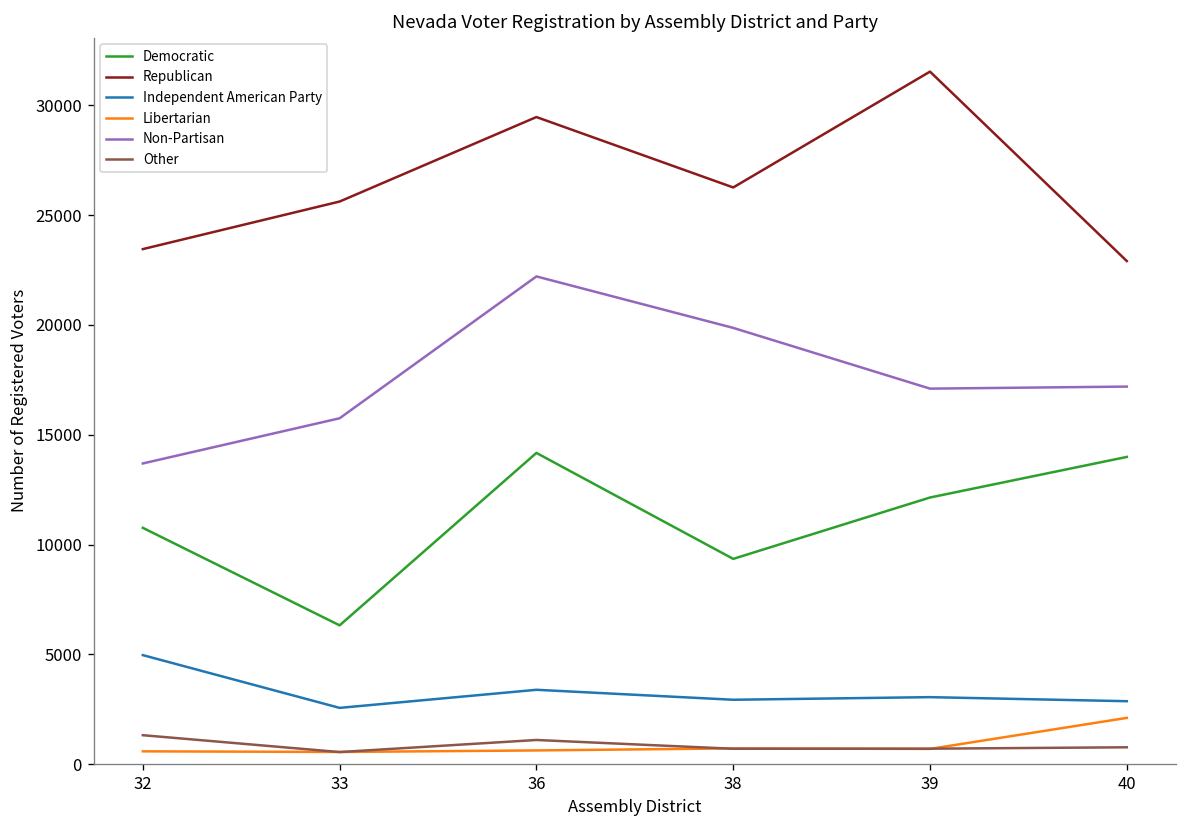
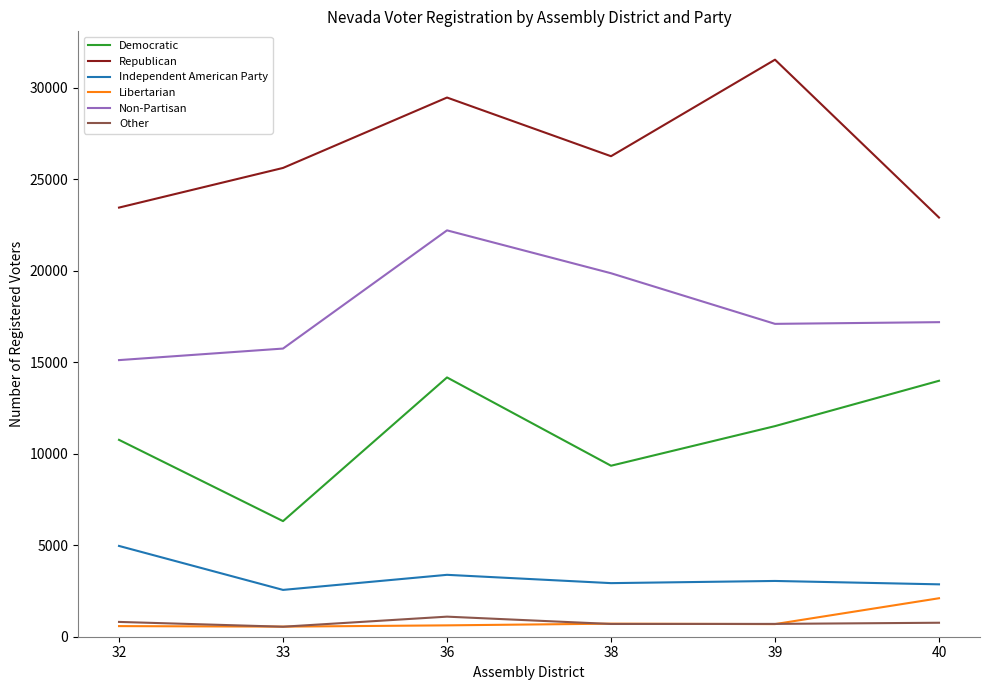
Non-Partisan, 32: 13700 -> 15100
Other, 32: 1300 -> 800
Democratic, 39: 12100 -> 11500
